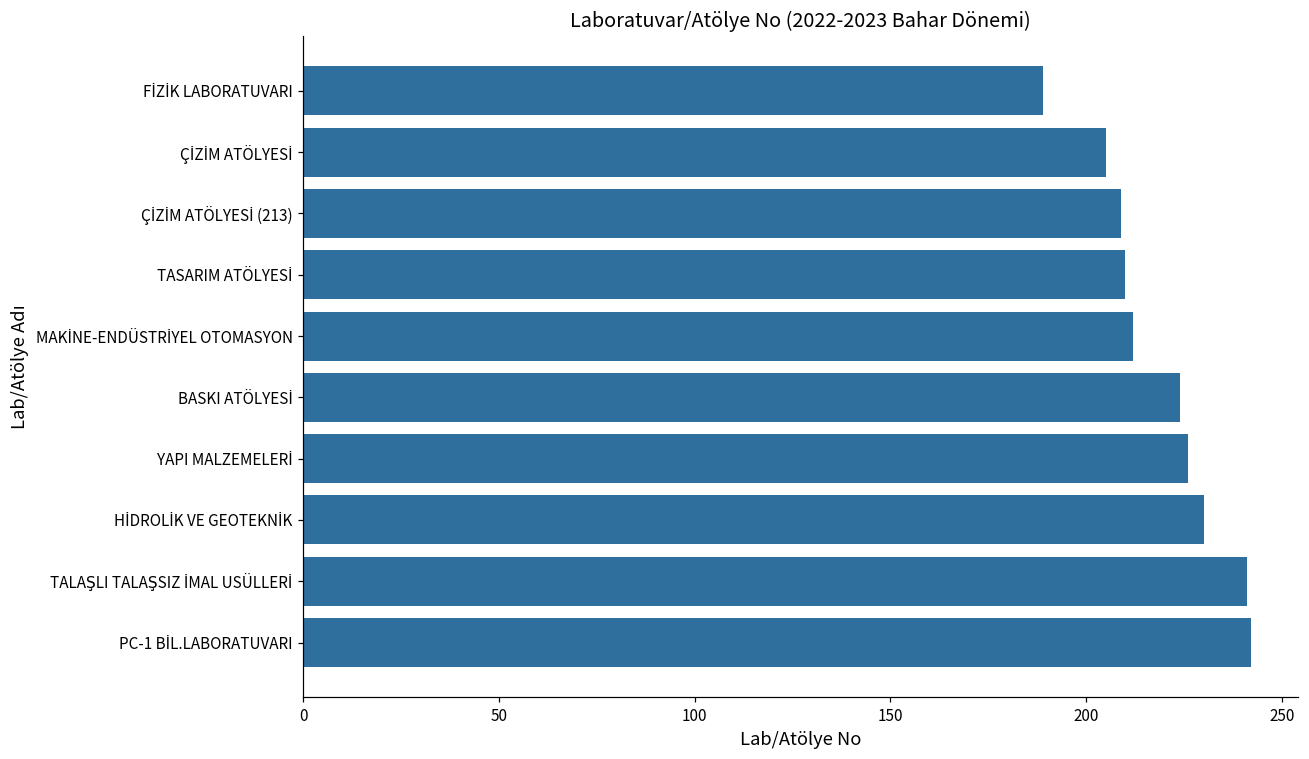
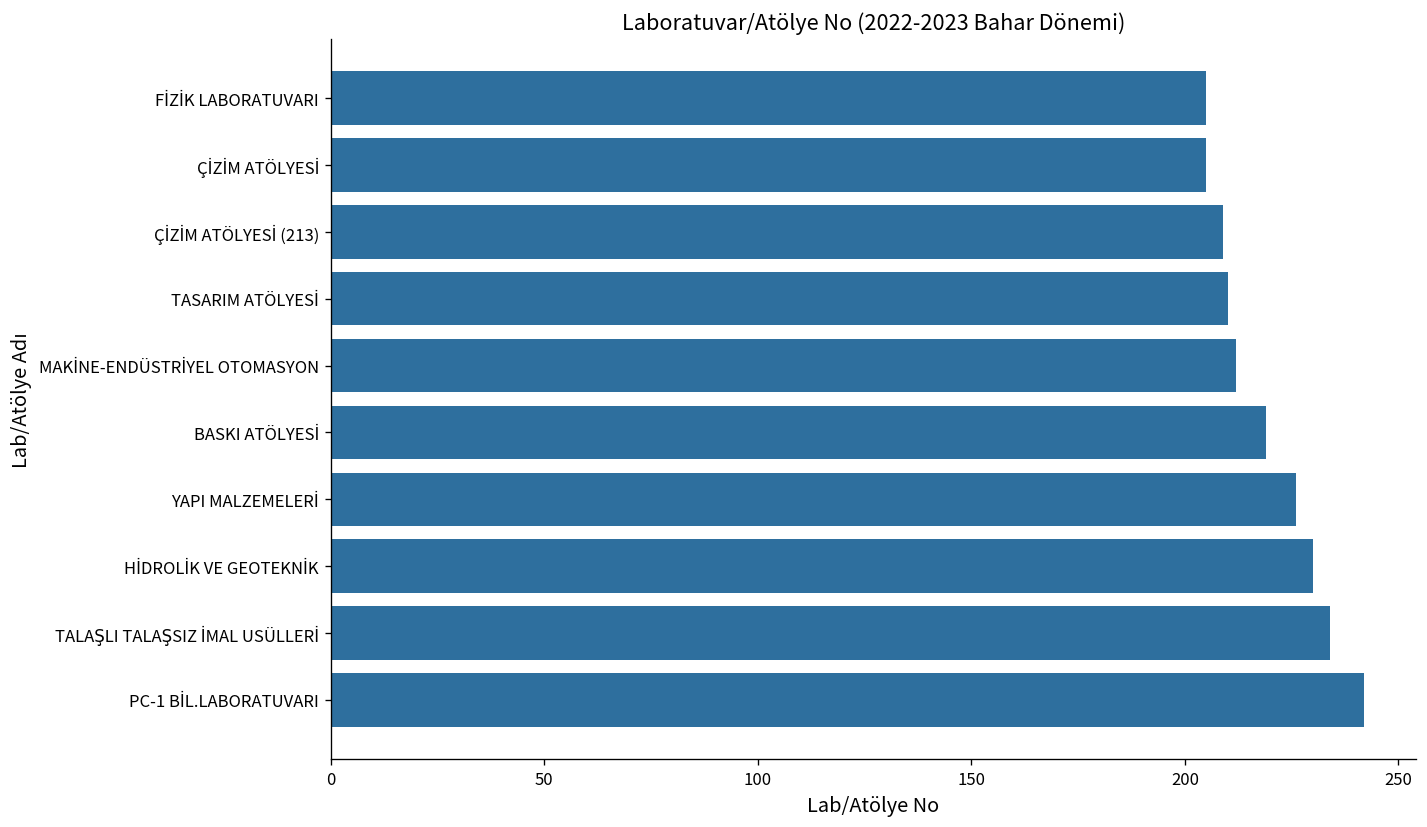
FİZİK LABORATUVARI: 189 -> 205
BASKI ATÖLYESİ: 224 -> 219
TALAŞLI TALAŞSIZ İMAL USÜLLERİ: 241 -> 234
